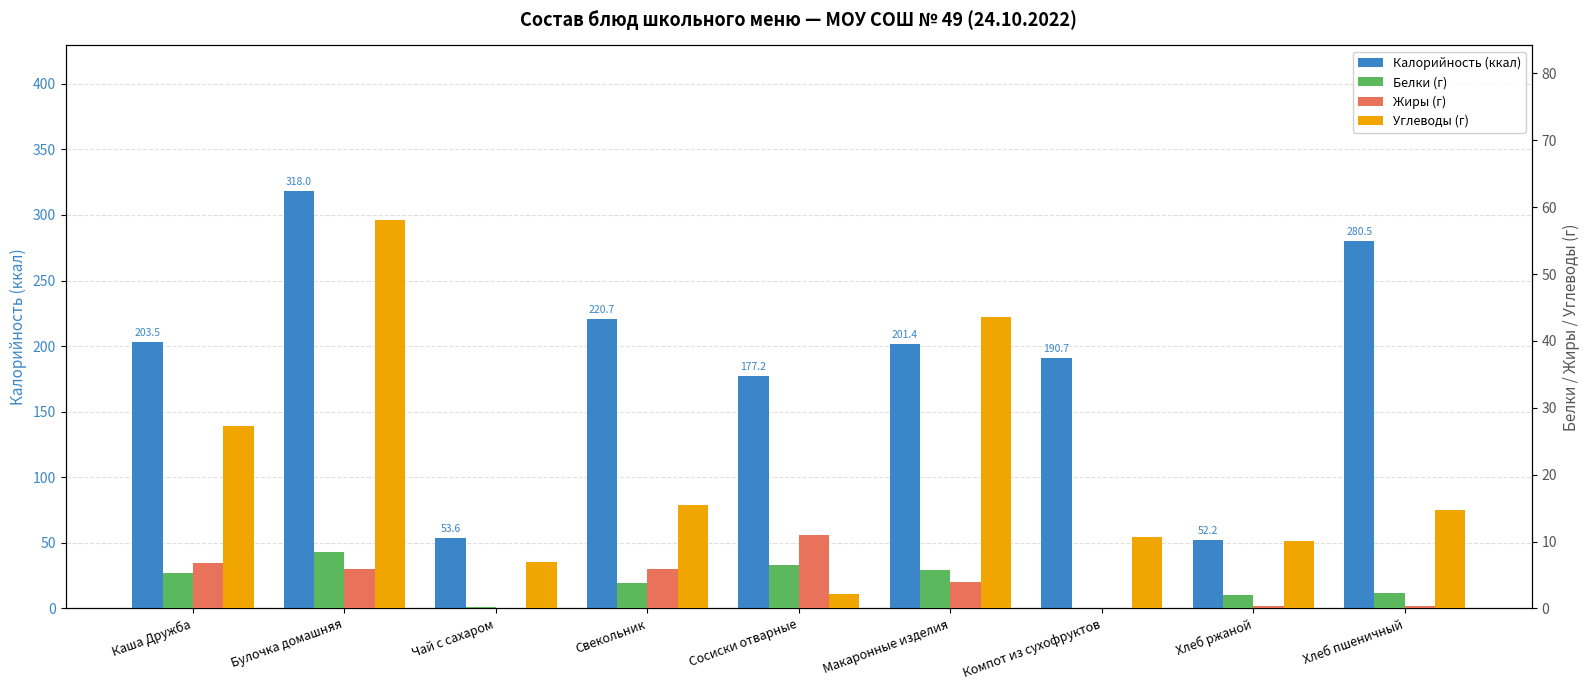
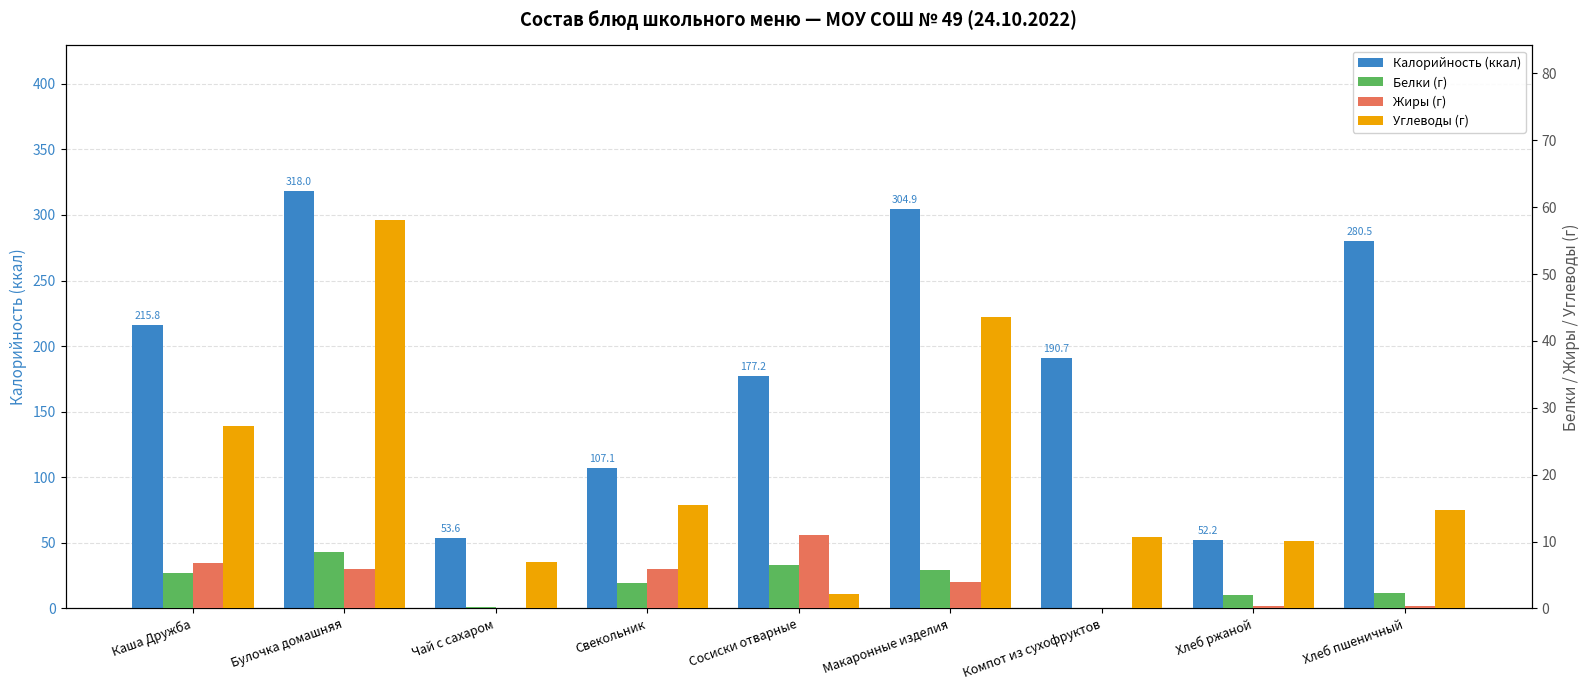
Калорийность (ккал), Каша Дружба: 203.5 -> 215.8
Калорийность (ккал), Свекольник: 220.7 -> 107.1
Калорийность (ккал), Макаронные изделия: 201.4 -> 304.9
